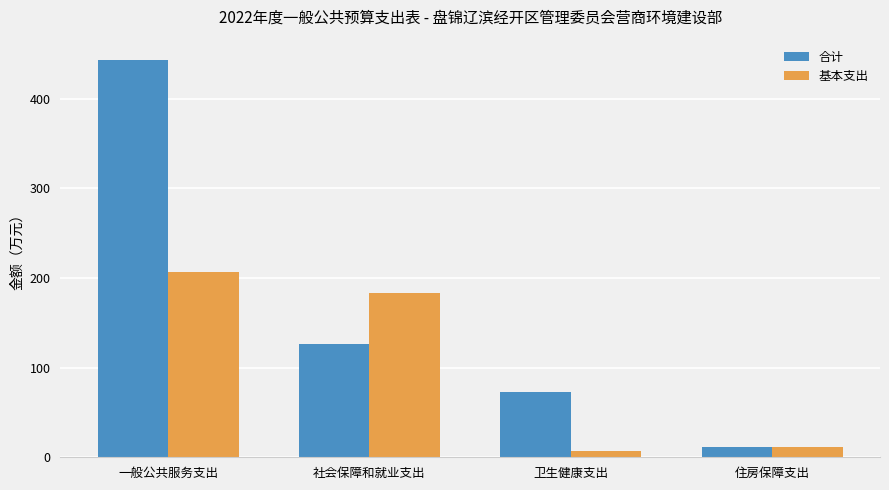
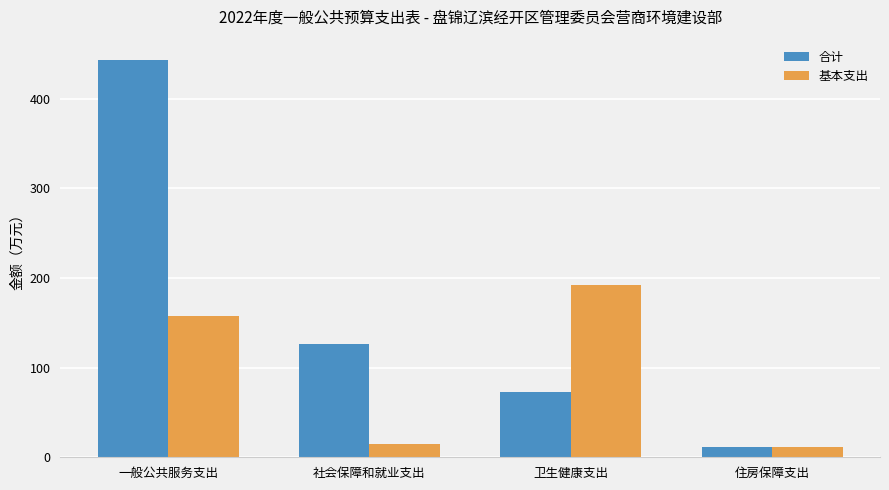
基本支出, 一般公共服务支出: 210 -> 160
基本支出, 社会保障和就业支出: 180 -> 10
基本支出, 卫生健康支出: 10 -> 190
